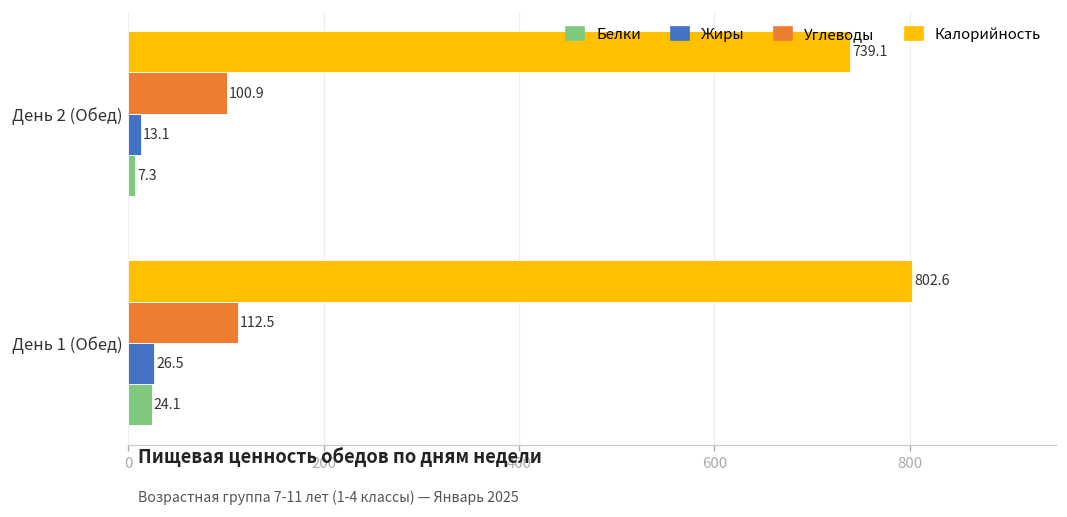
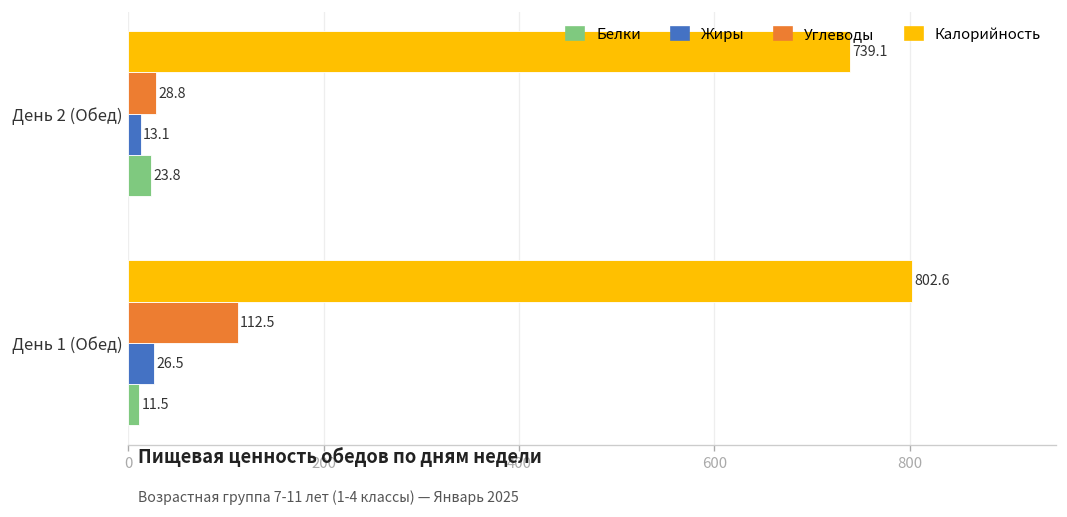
Углеводы, День 2 (Обед): 100.9 -> 28.8
Белки, День 2 (Обед): 7.3 -> 23.8
Белки, День 1 (Обед): 24.1 -> 11.5
